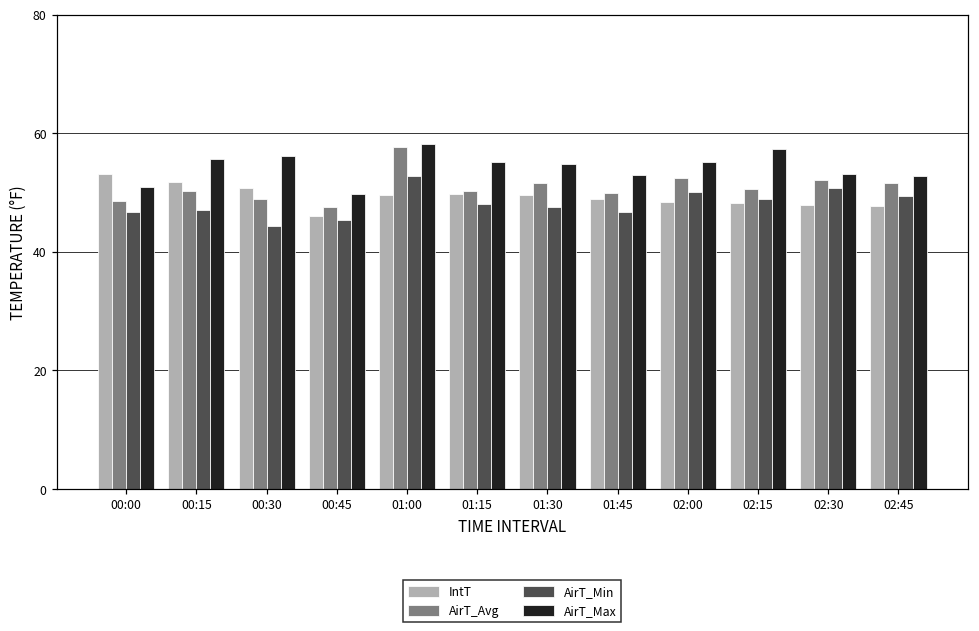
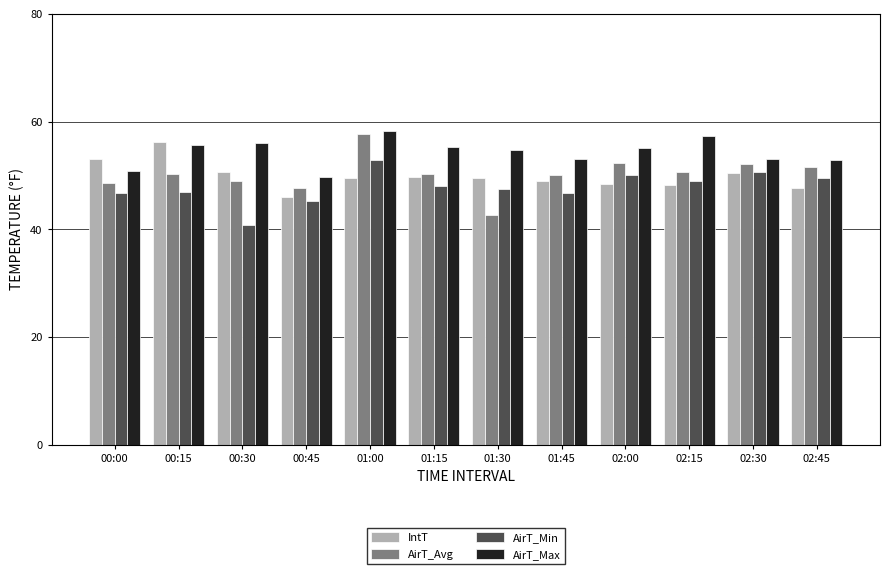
IntT, 00:15: 52 -> 56
AirT_Min, 00:30: 44 -> 41
AirT_Avg, 01:30: 52 -> 43
IntT, 02:30: 48 -> 50
